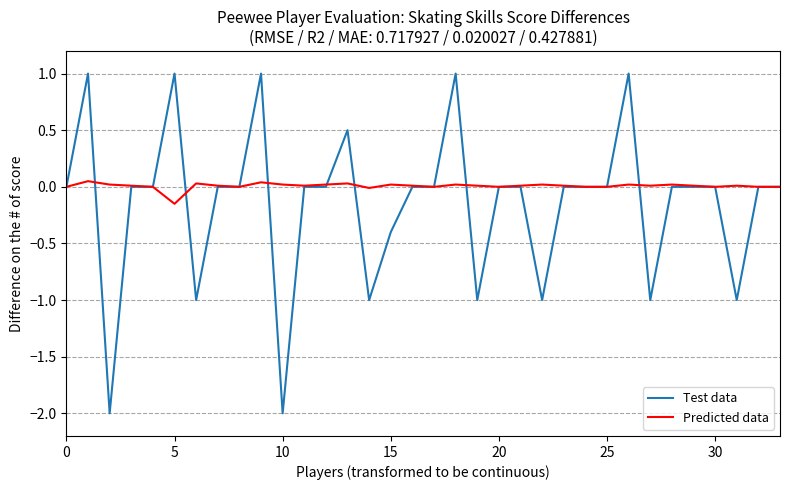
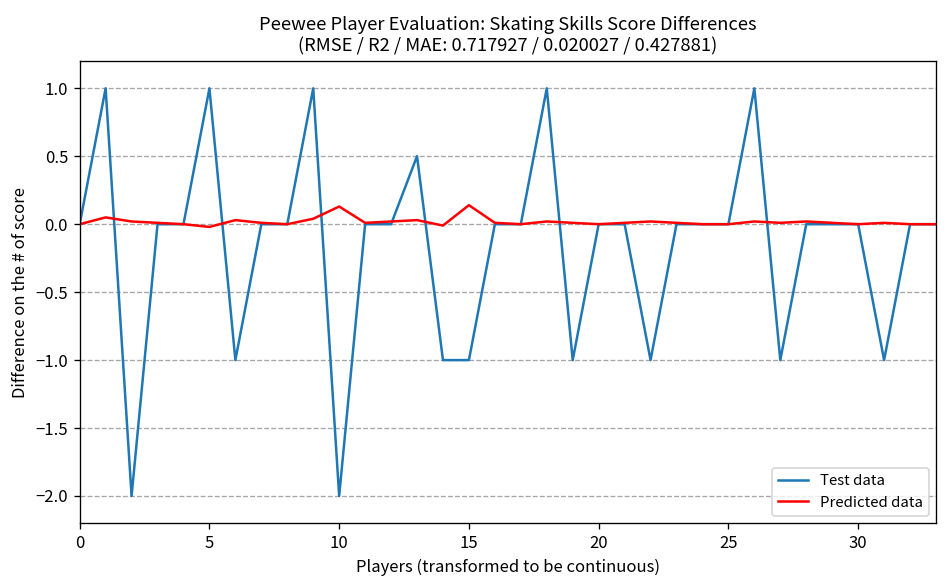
Predicted data, 5: -0.15 -> -0.02
Predicted data, 10: 0.02 -> 0.13
Test data, 15: -0.4 -> -1.0
Predicted data, 15: 0.02 -> 0.14
